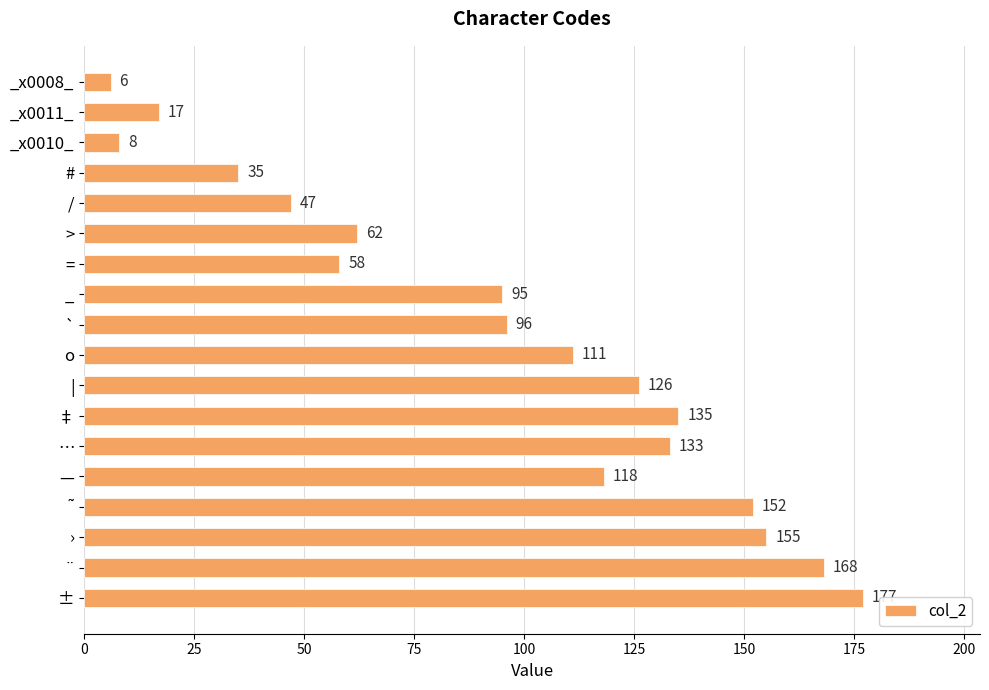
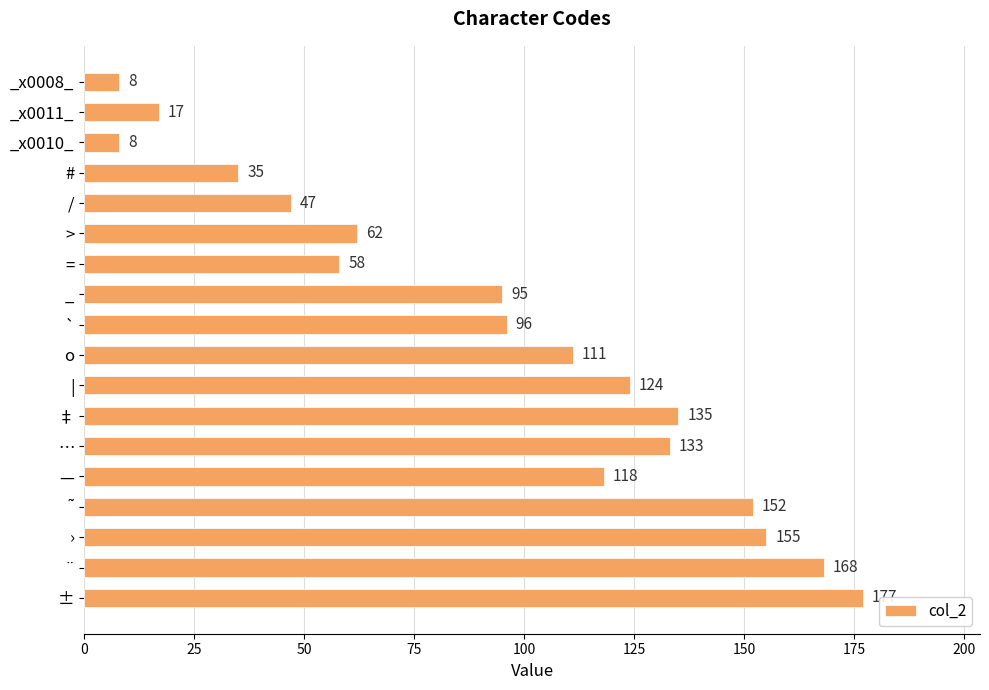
_x0008_: 6 -> 8
|: 126 -> 124
